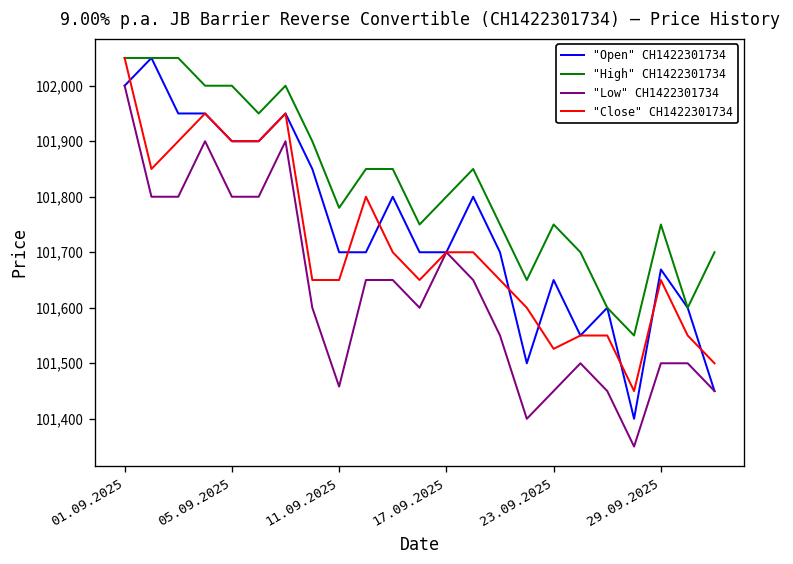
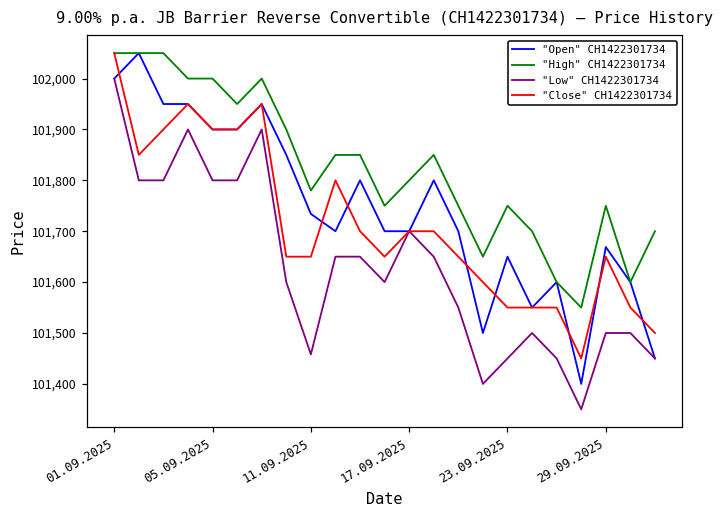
"Open" CH1422301734, 11.09.2025: 101,700 -> 101,730
"Close" CH1422301734, 23.09.2025: 101,530 -> 101,550
